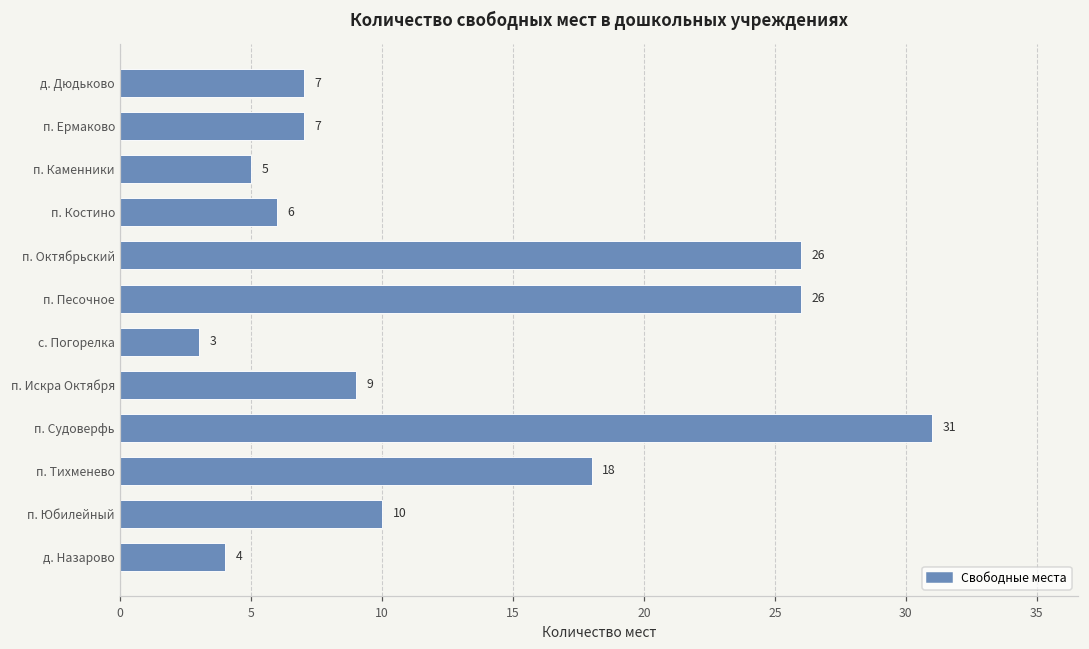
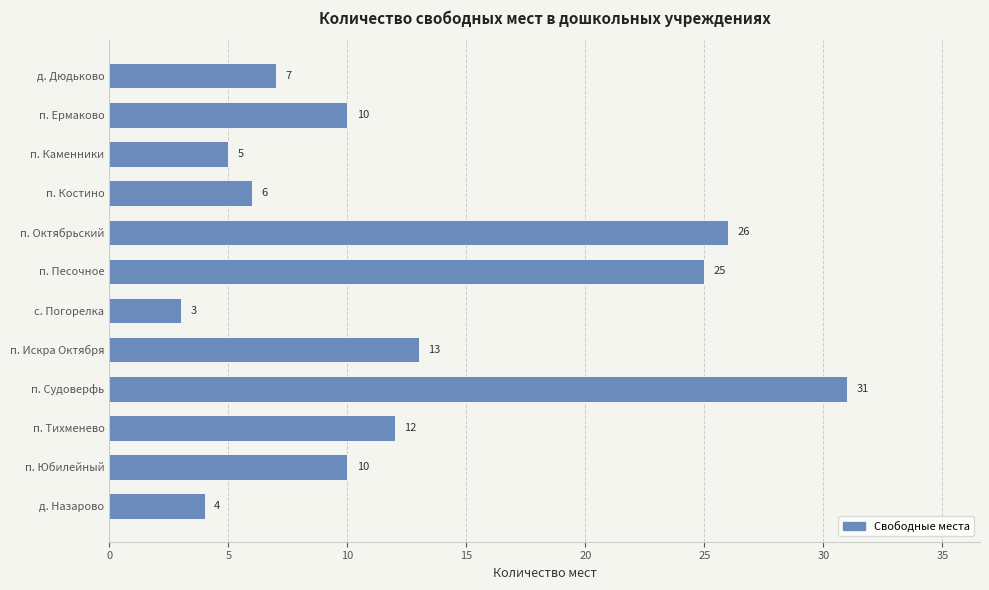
п. Ермаково: 7 -> 10
п. Песочное: 26 -> 25
п. Искра Октября: 9 -> 13
п. Тихменево: 18 -> 12
